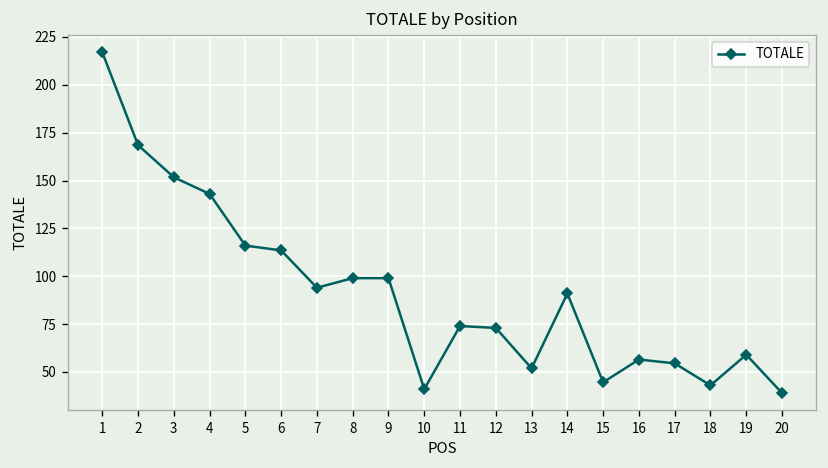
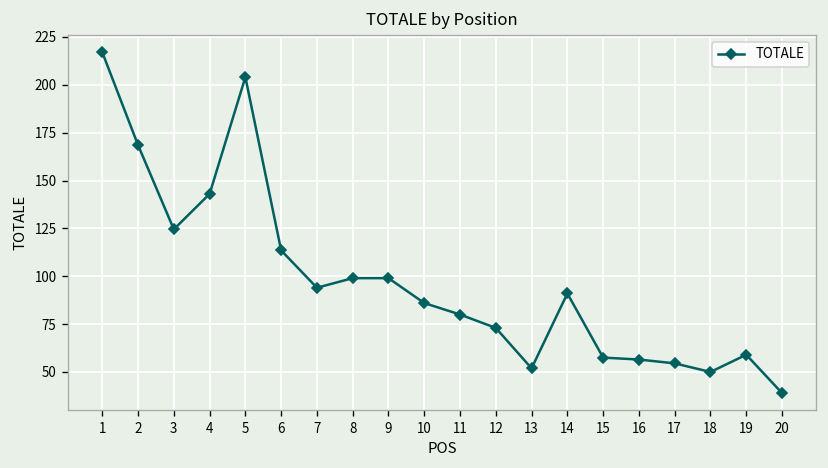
3: 152 -> 125
5: 116 -> 204
10: 41 -> 86
11: 74 -> 80
15: 45 -> 58
18: 43 -> 50
